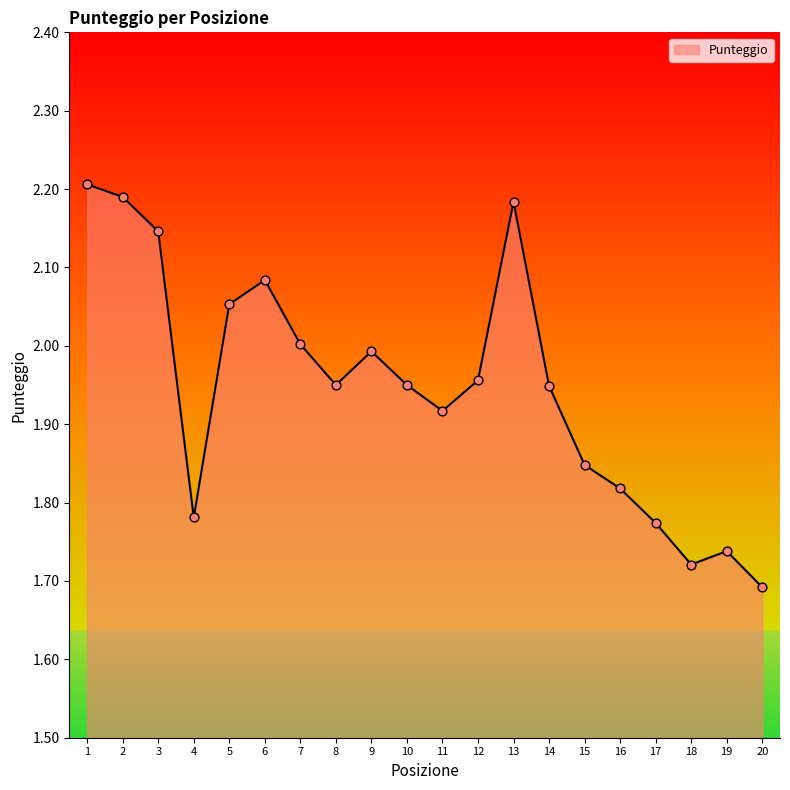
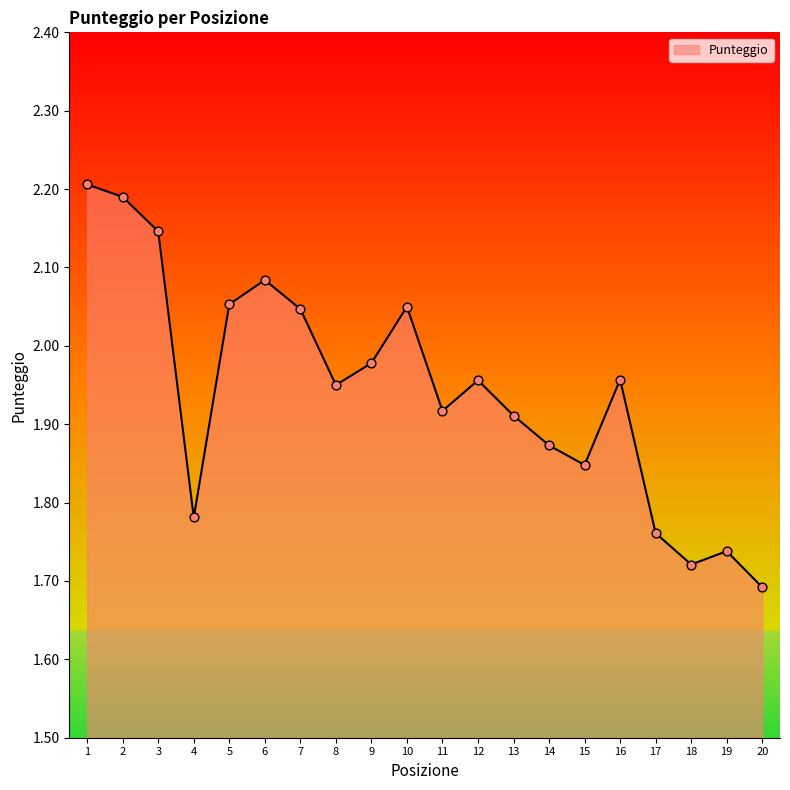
7: 2.00 -> 2.05
9: 1.99 -> 1.98
10: 1.95 -> 2.05
13: 2.18 -> 1.91
14: 1.95 -> 1.87
16: 1.82 -> 1.96
17: 1.77 -> 1.76
